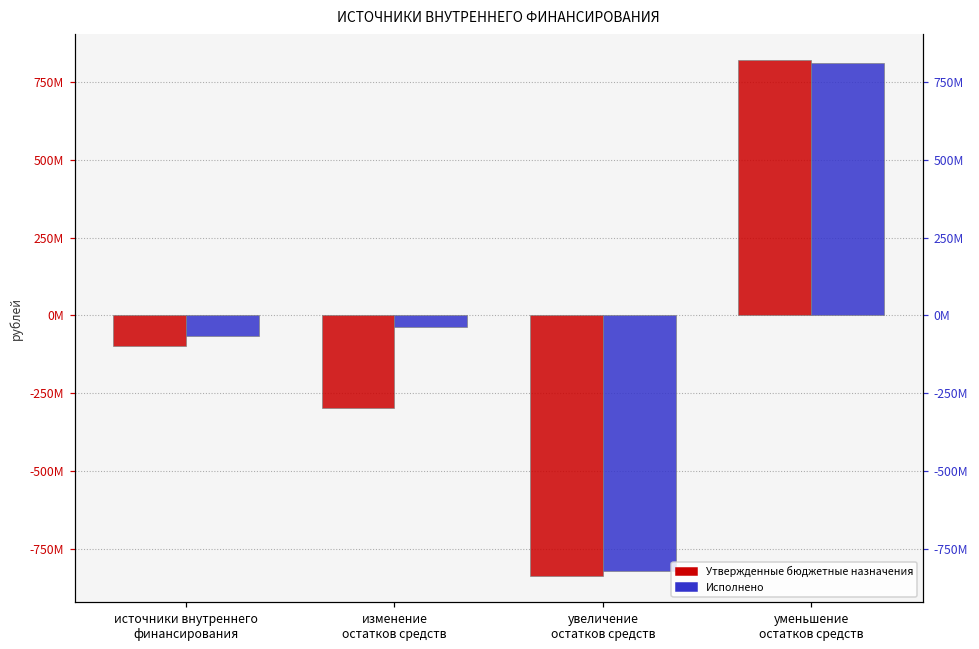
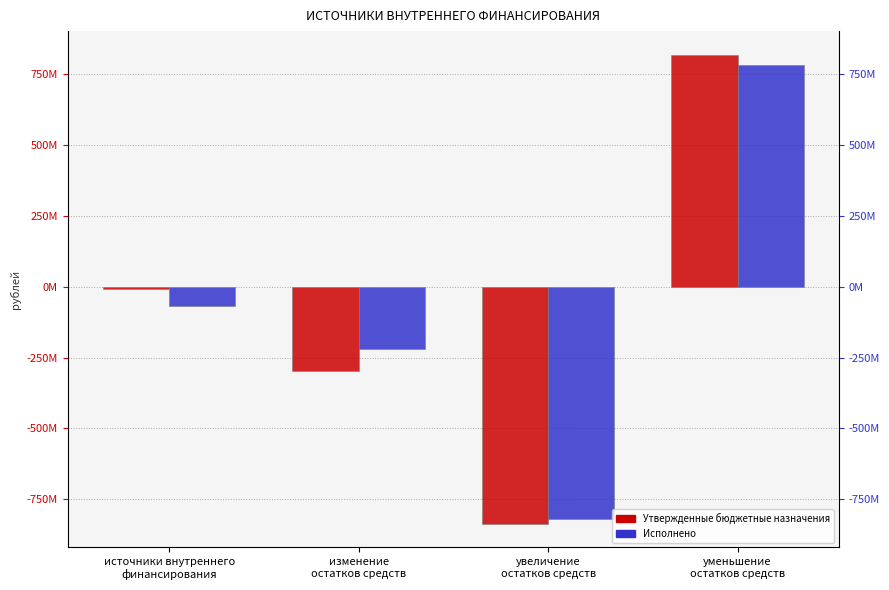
Утвержденные бюджетные назначения, источники внутреннего финансирования: -100000000 -> -10000000
Исполнено, изменение остатков средств: -40000000 -> -220000000
Исполнено, уменьшение остатков средств: 810000000 -> 780000000
